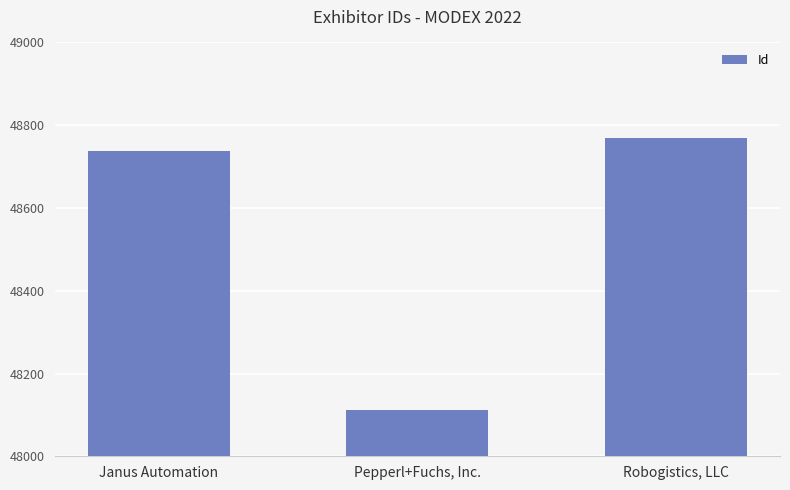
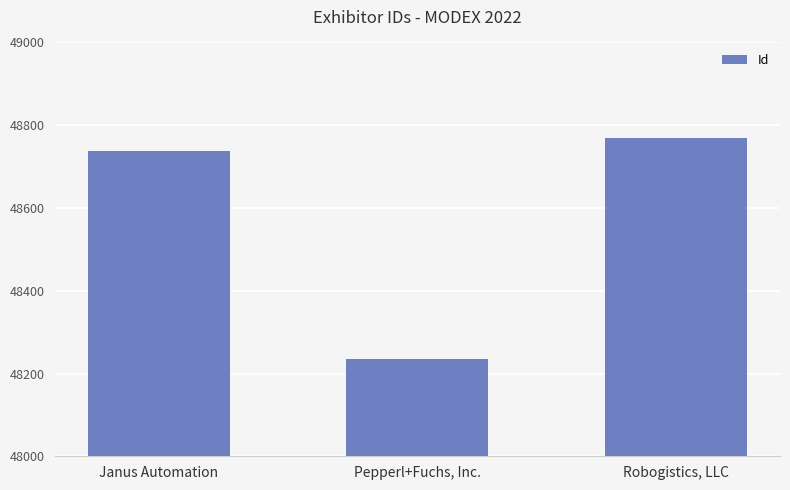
Pepperl+Fuchs, Inc.: 48110 -> 48240
